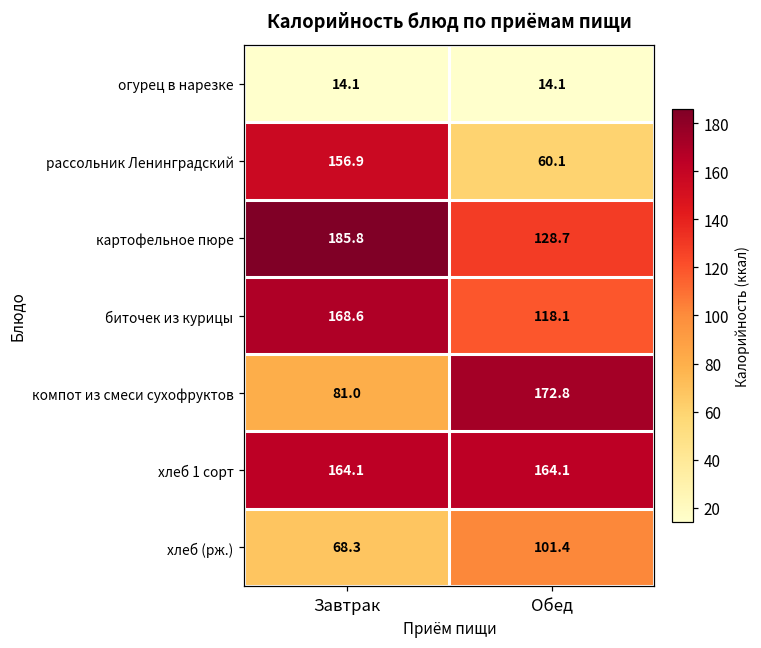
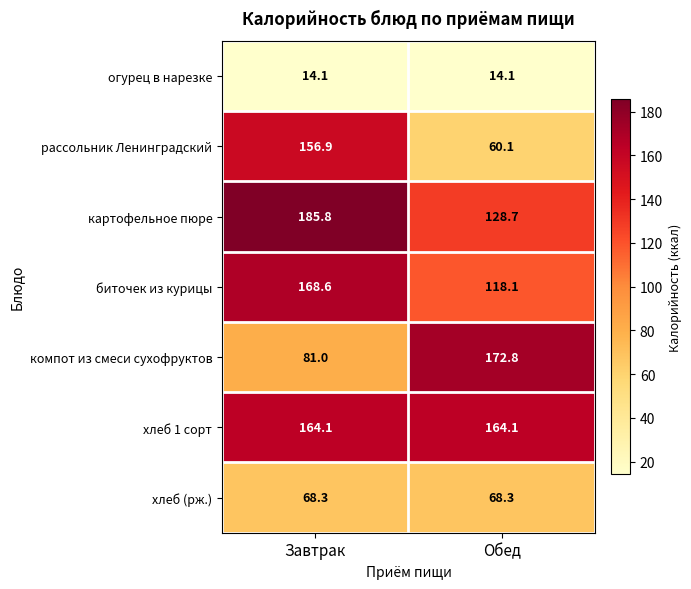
хлеб (рж.), Обед: 101.4 -> 68.3
